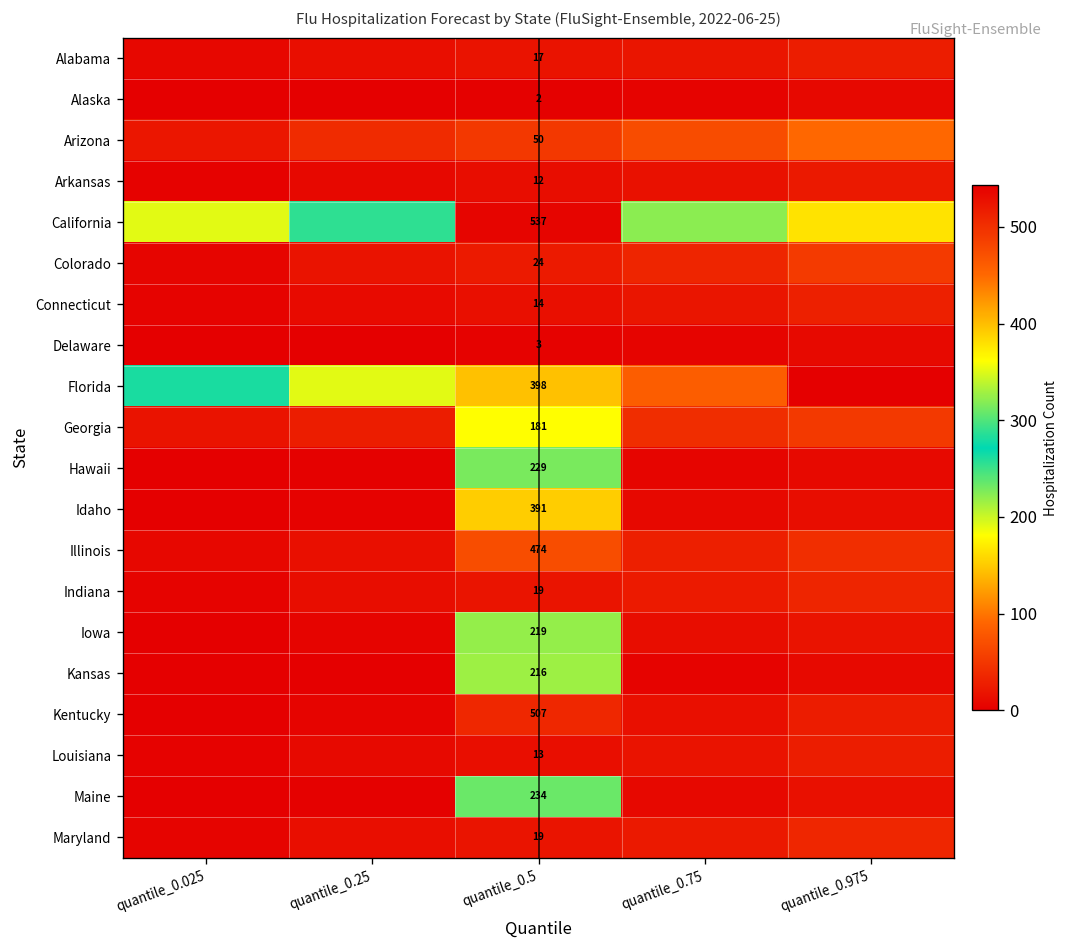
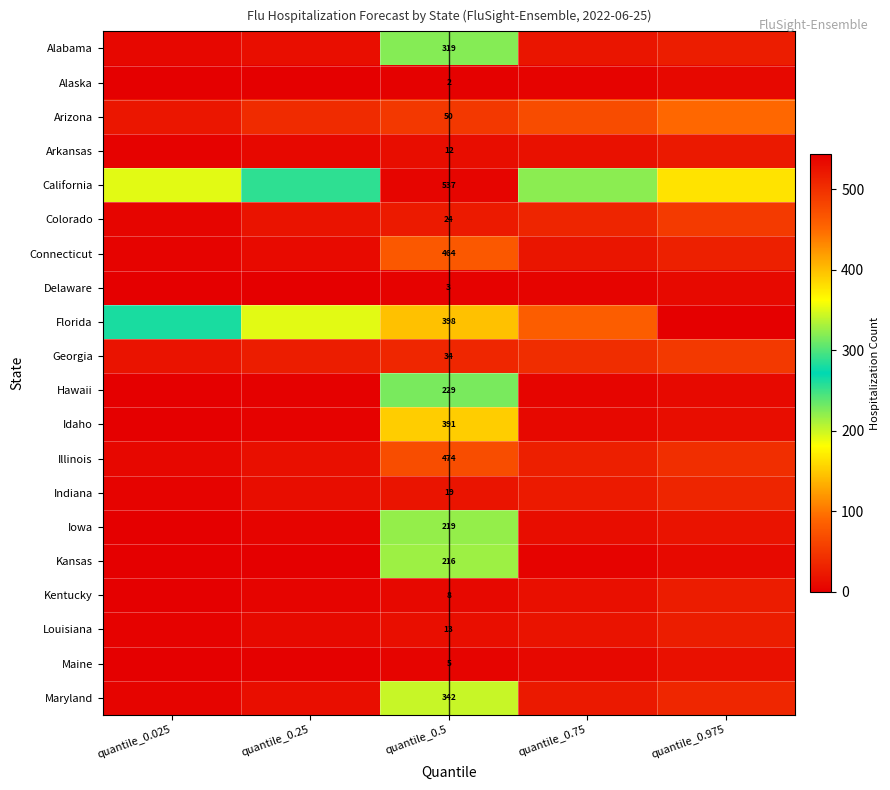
Alabama, quantile_0.5: 17 -> 319
Connecticut, quantile_0.5: 14 -> 464
Georgia, quantile_0.5: 181 -> 34
Kentucky, quantile_0.5: 507 -> 8
Maine, quantile_0.5: 234 -> 5
Maryland, quantile_0.5: 19 -> 342
